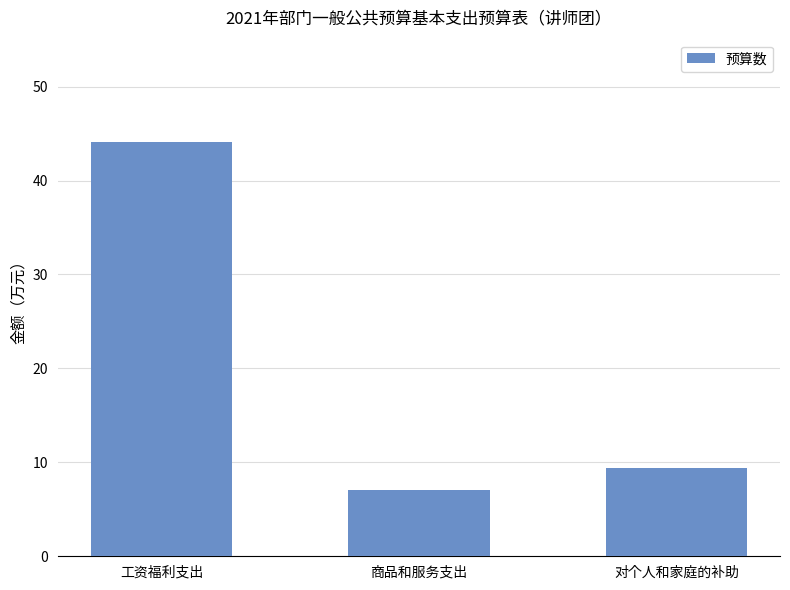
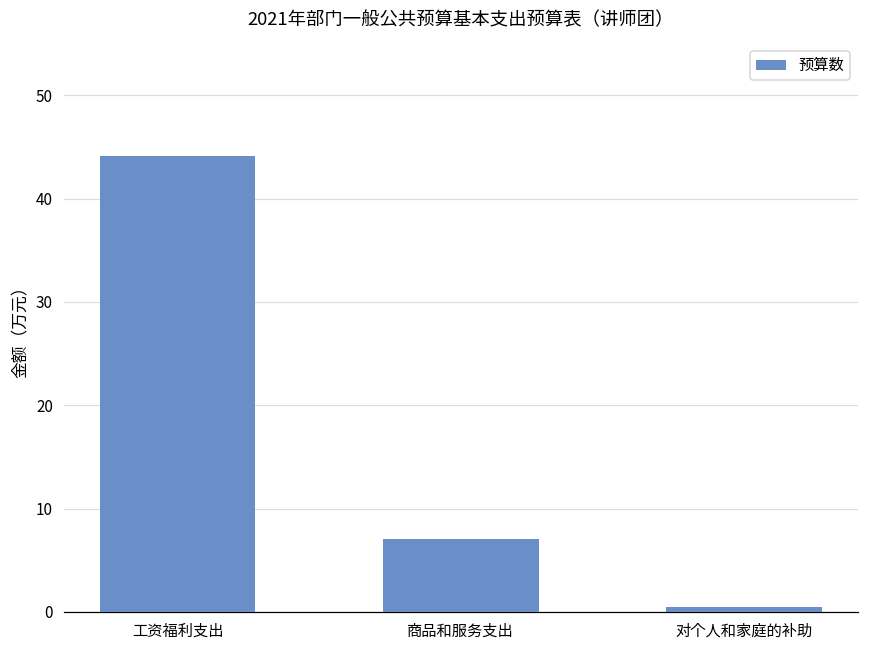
对个人和家庭的补助: 9 -> 1
